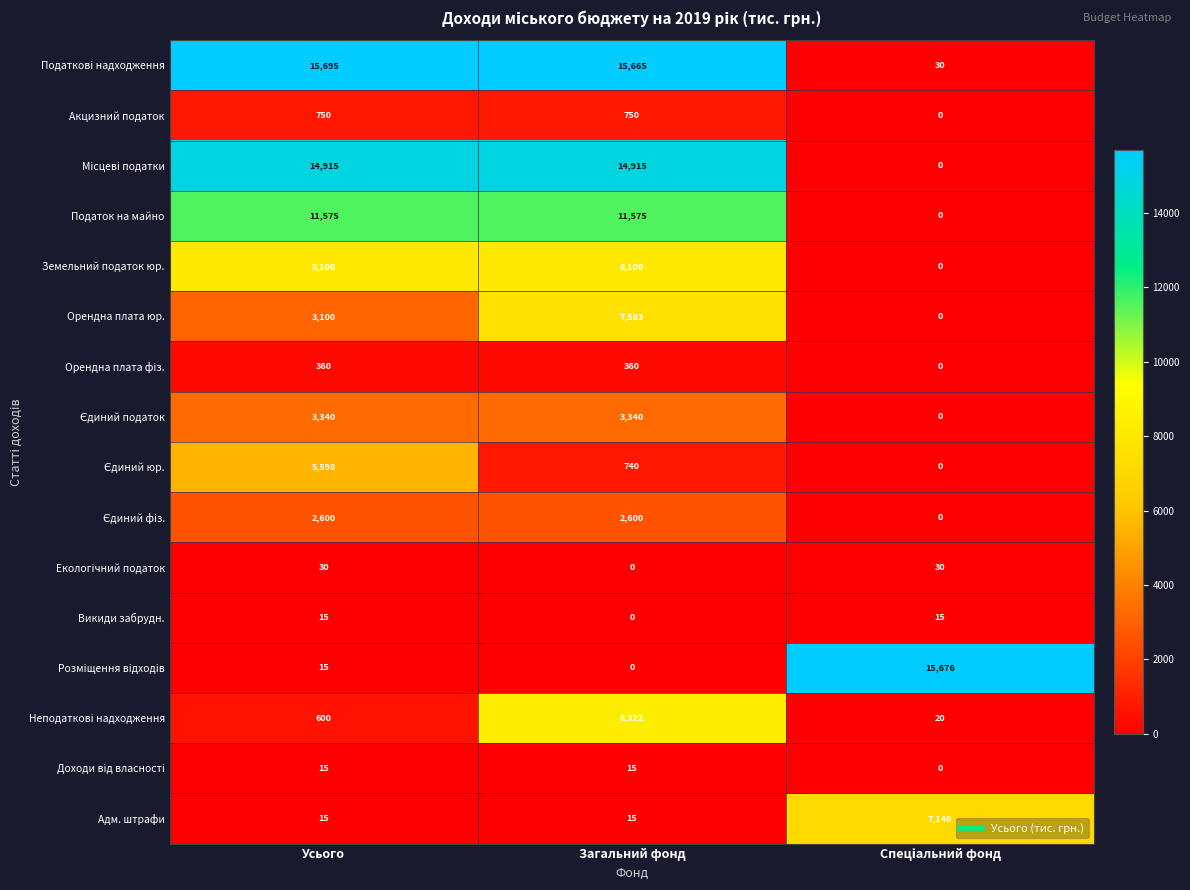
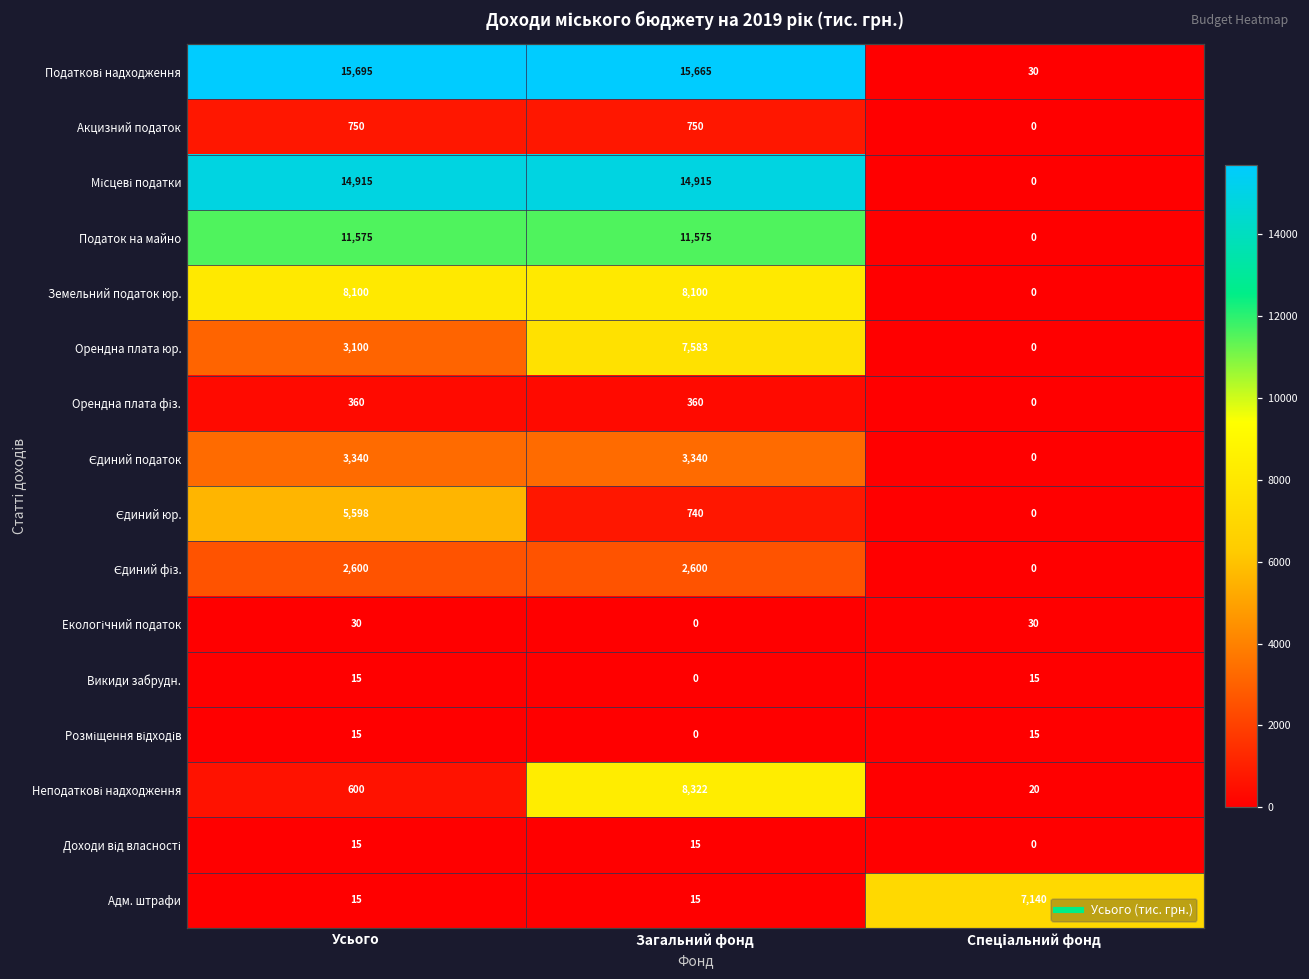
Розміщення відходів, Спеціальний фонд: 15,676 -> 15
